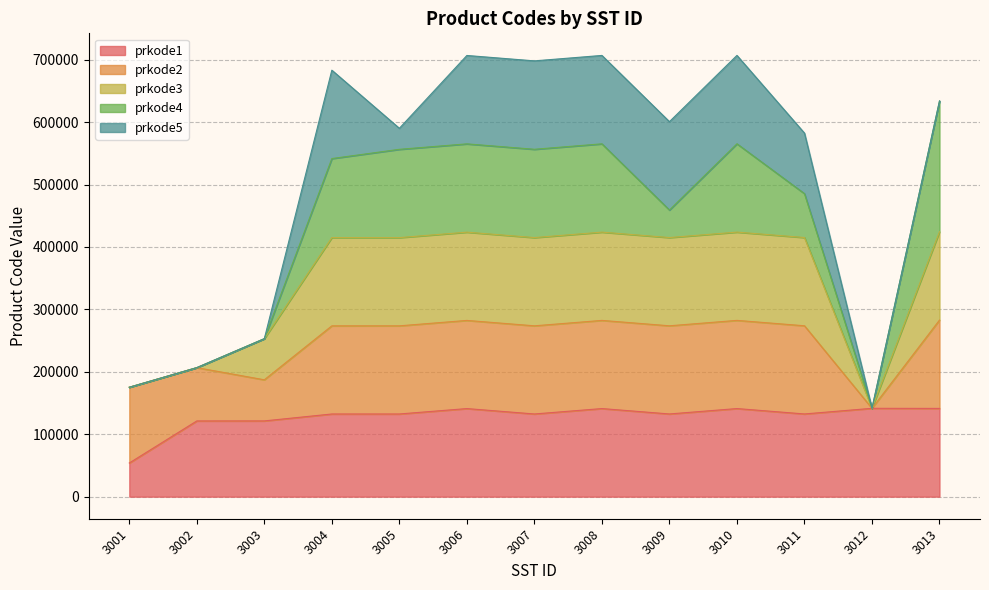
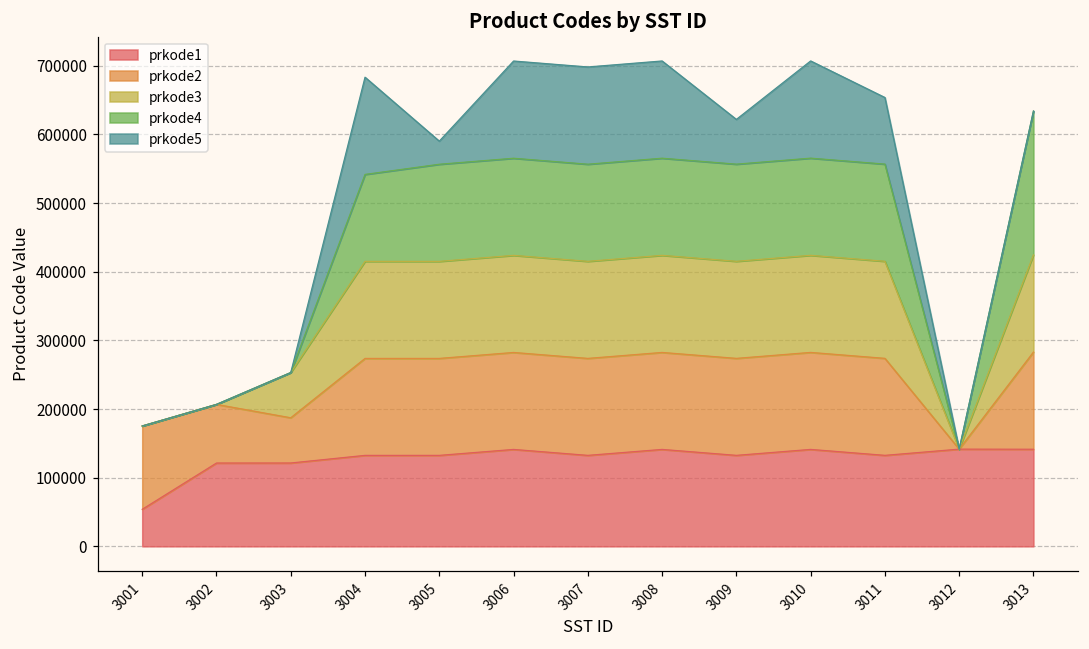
prkode4, 3009: 40000 -> 140000
prkode5, 3009: 140000 -> 70000
prkode4, 3011: 70000 -> 140000
